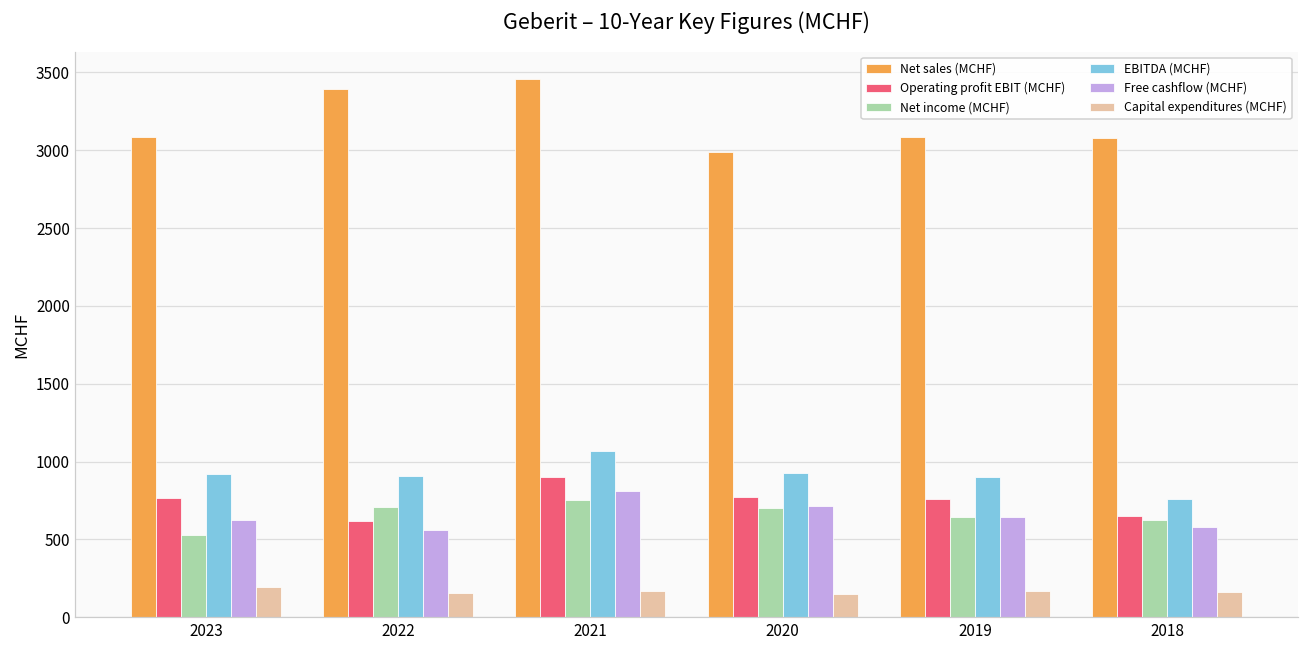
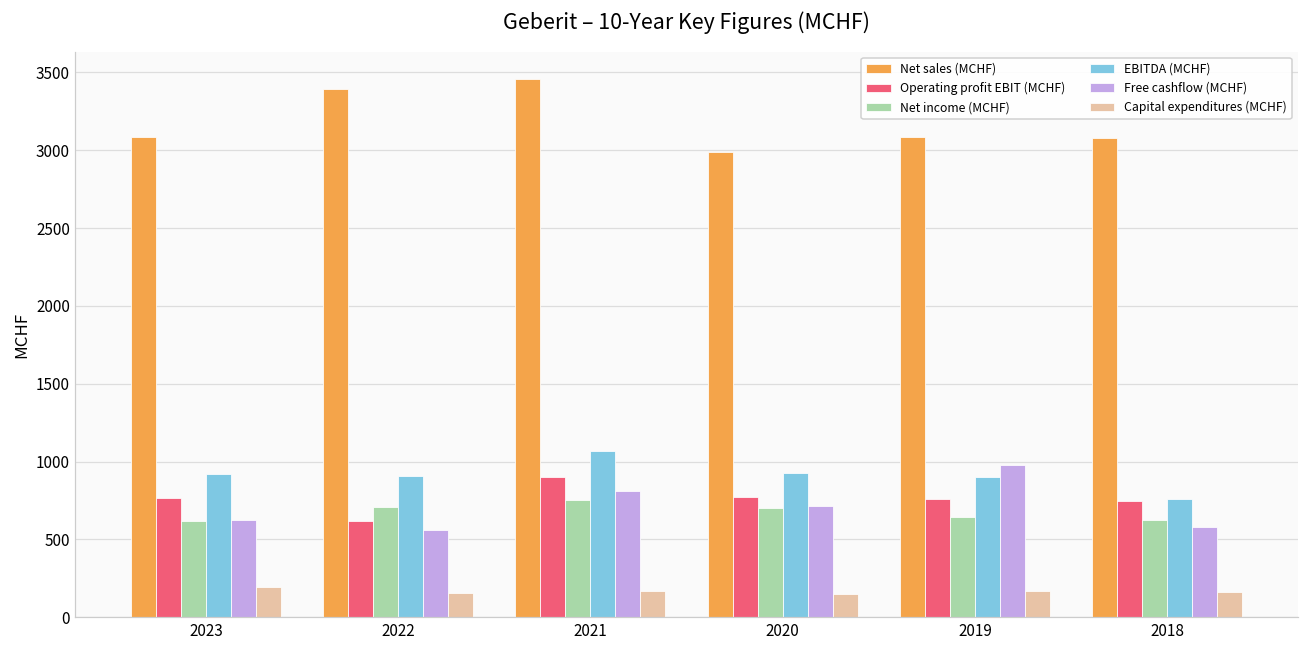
Net income (MCHF), 2023: 530 -> 620
Free cashflow (MCHF), 2019: 640 -> 980
Operating profit EBIT (MCHF), 2018: 650 -> 740
